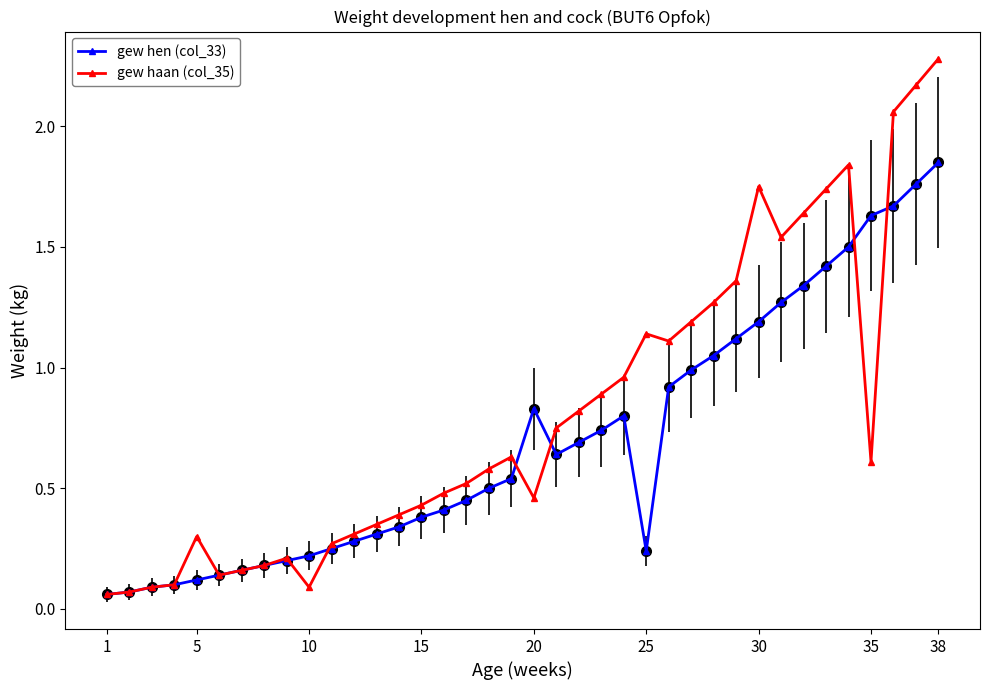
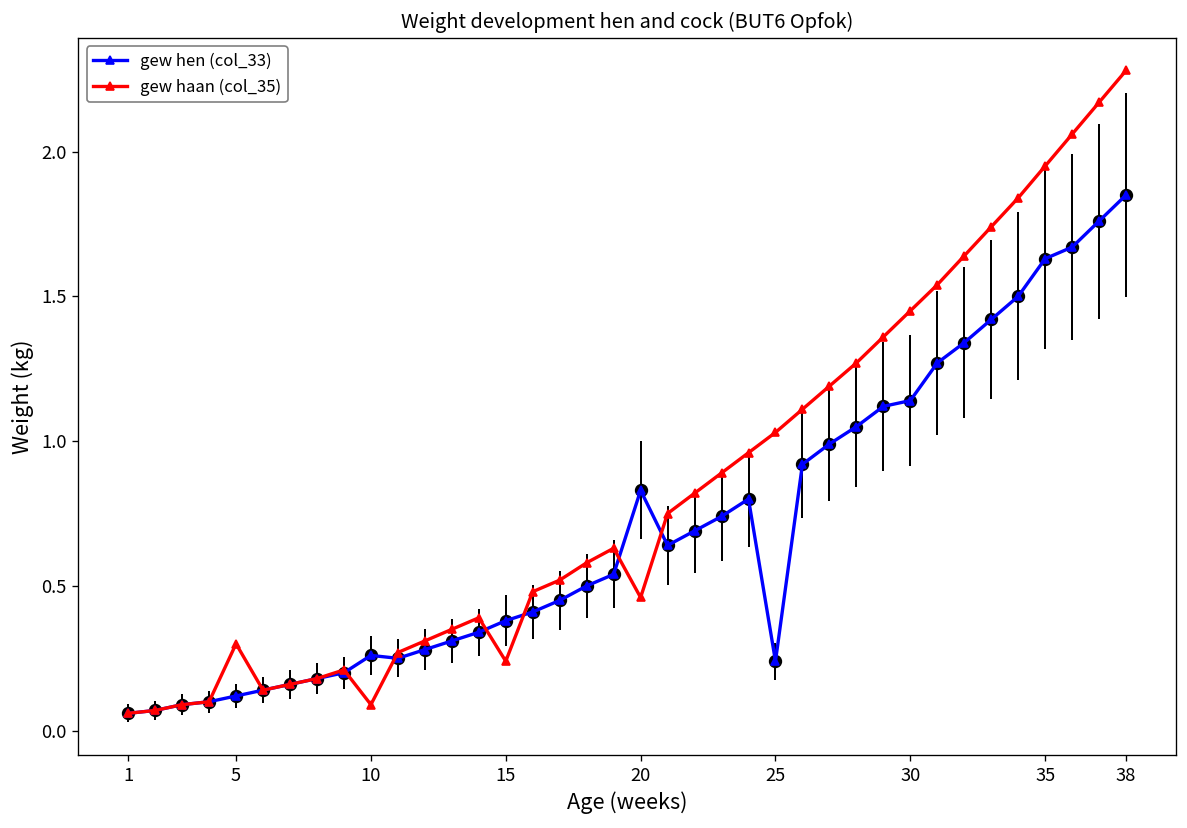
gew hen (col_33), 10: 0.22 -> 0.26
gew haan (col_35), 15: 0.43 -> 0.24
gew haan (col_35), 25: 1.14 -> 1.03
gew hen (col_33), 30: 1.19 -> 1.14
gew haan (col_35), 30: 1.75 -> 1.45
gew haan (col_35), 35: 0.61 -> 1.95
